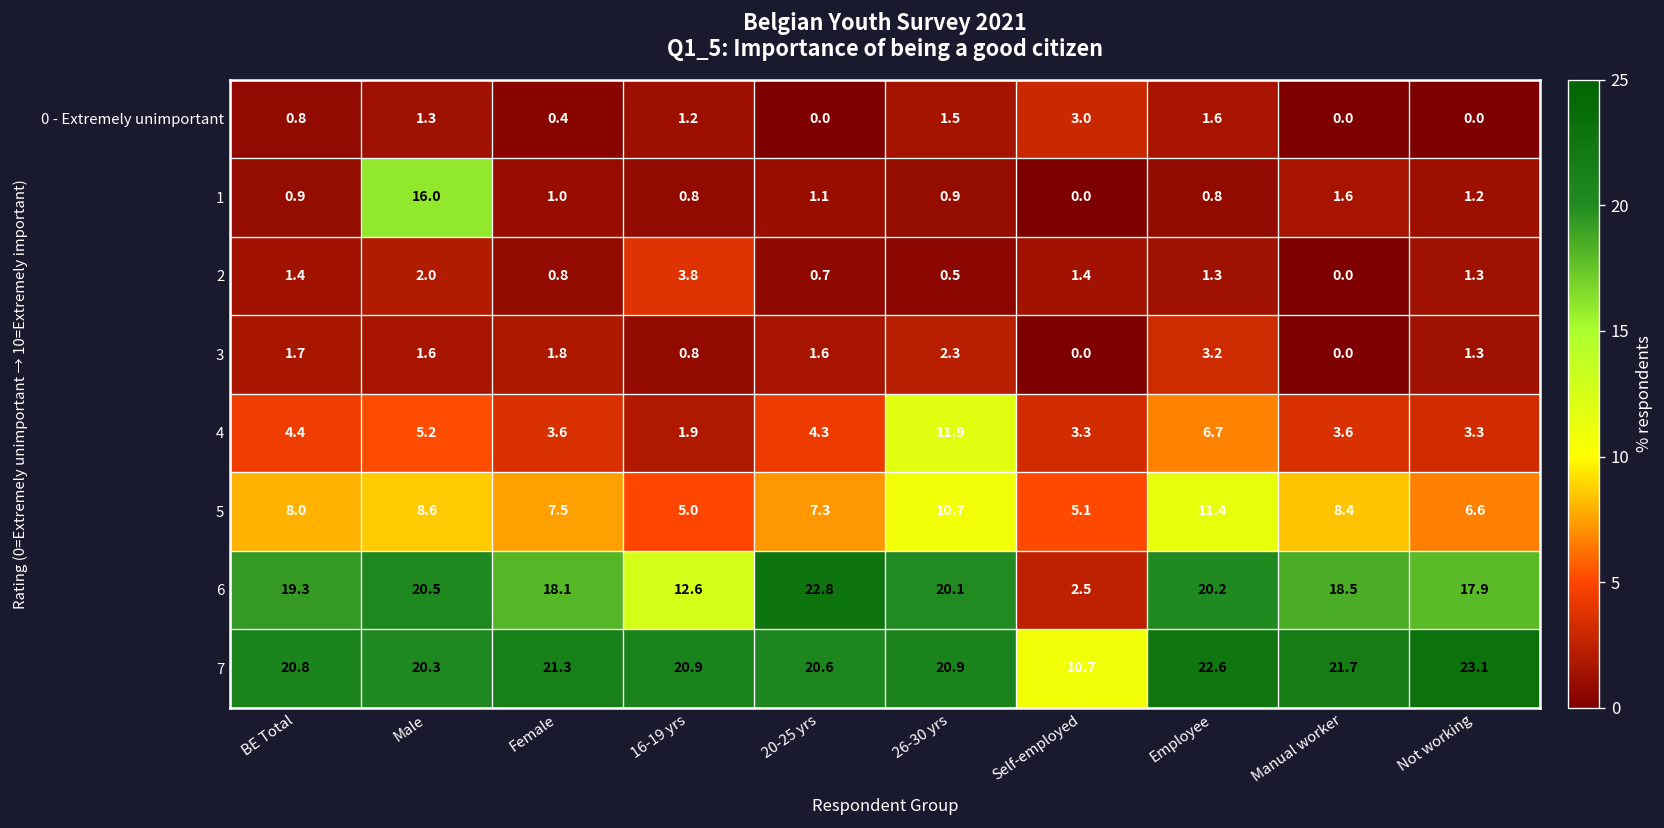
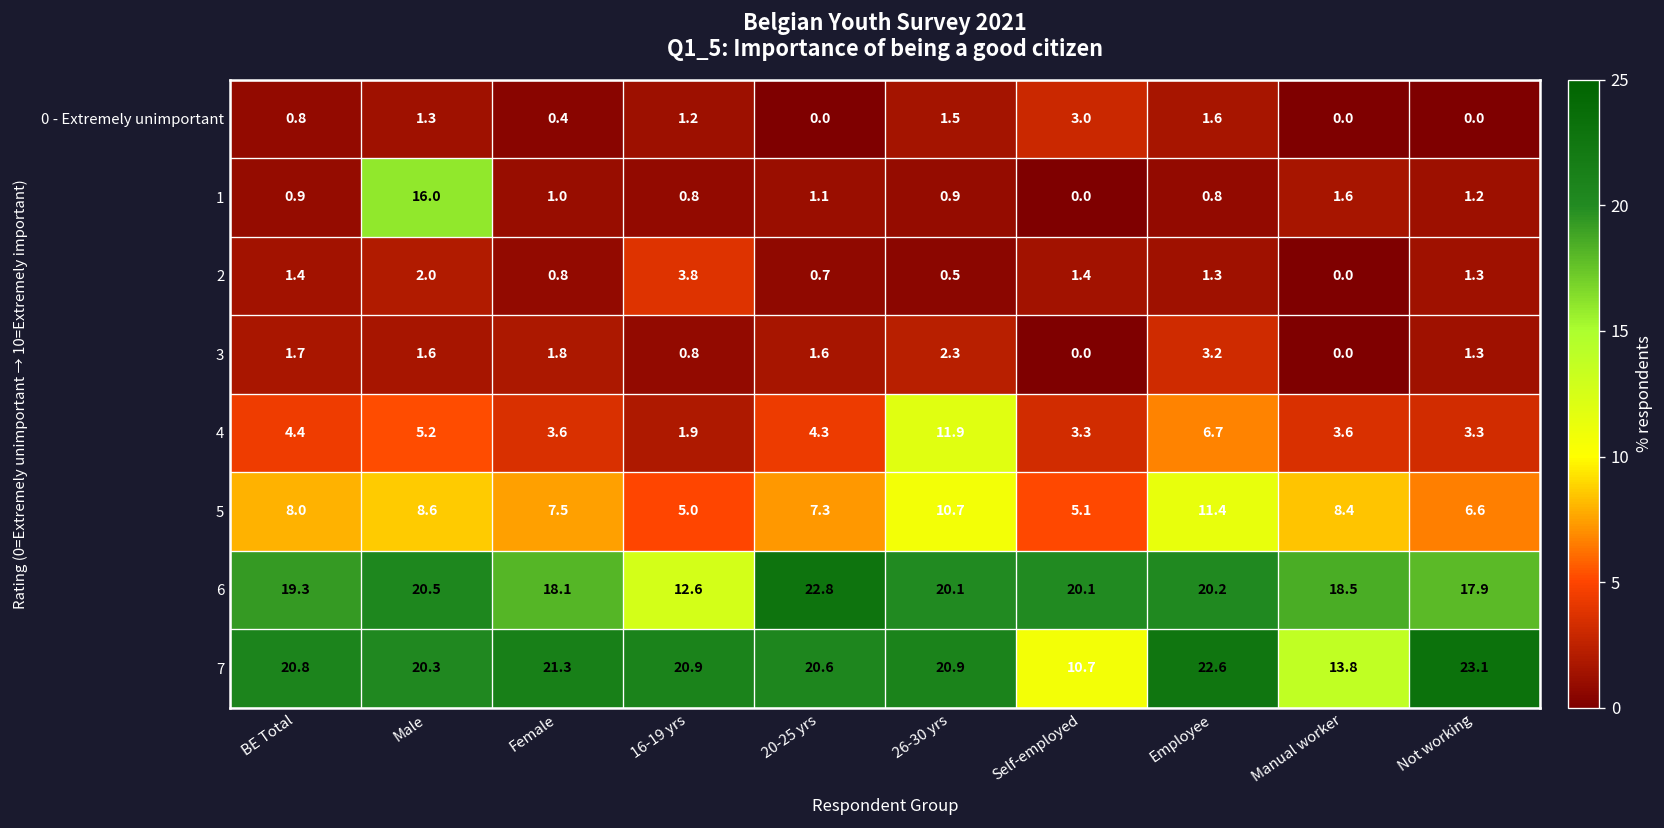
6, Self-employed: 2.5 -> 20.1
7, Manual worker: 21.7 -> 13.8
